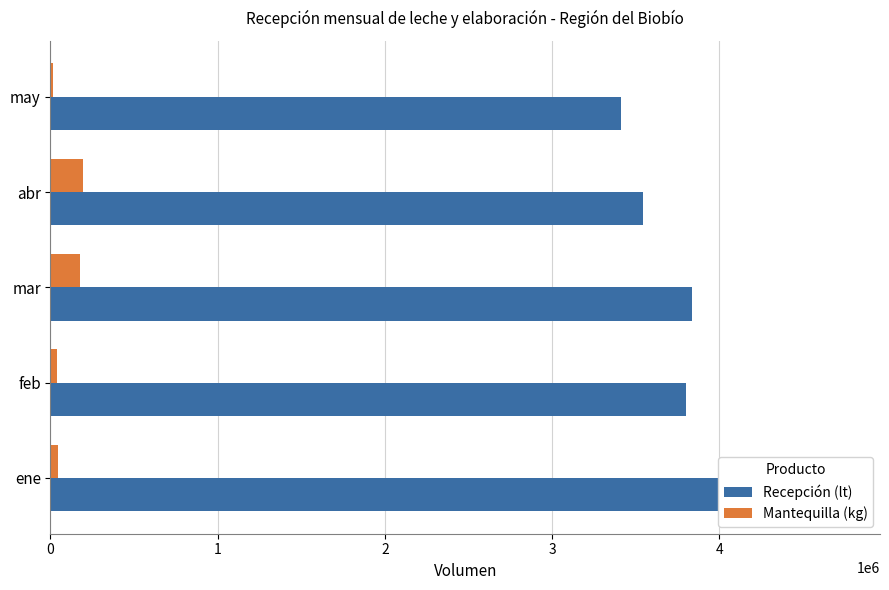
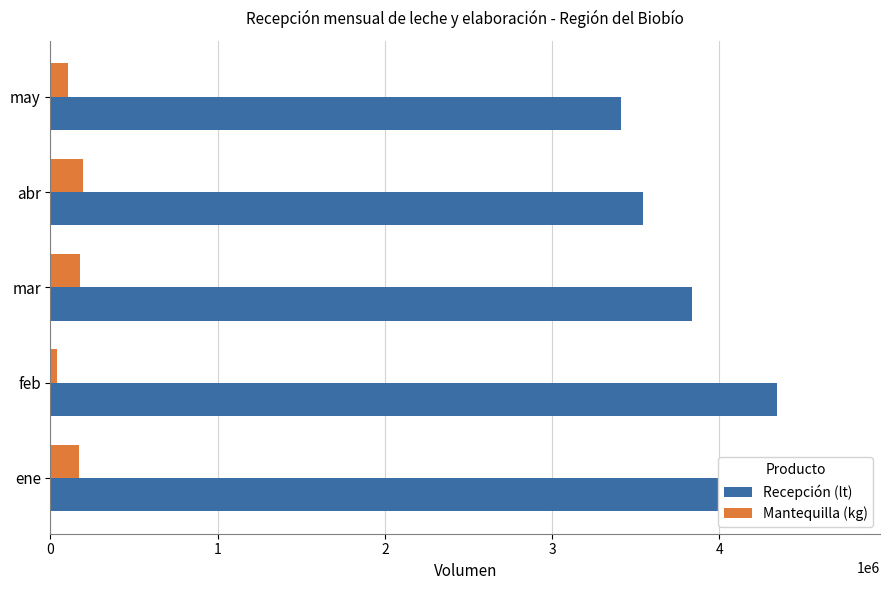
Mantequilla (kg), may: 10000 -> 110000
Recepción (lt), feb: 3800000 -> 4350000
Mantequilla (kg), ene: 40000 -> 170000
